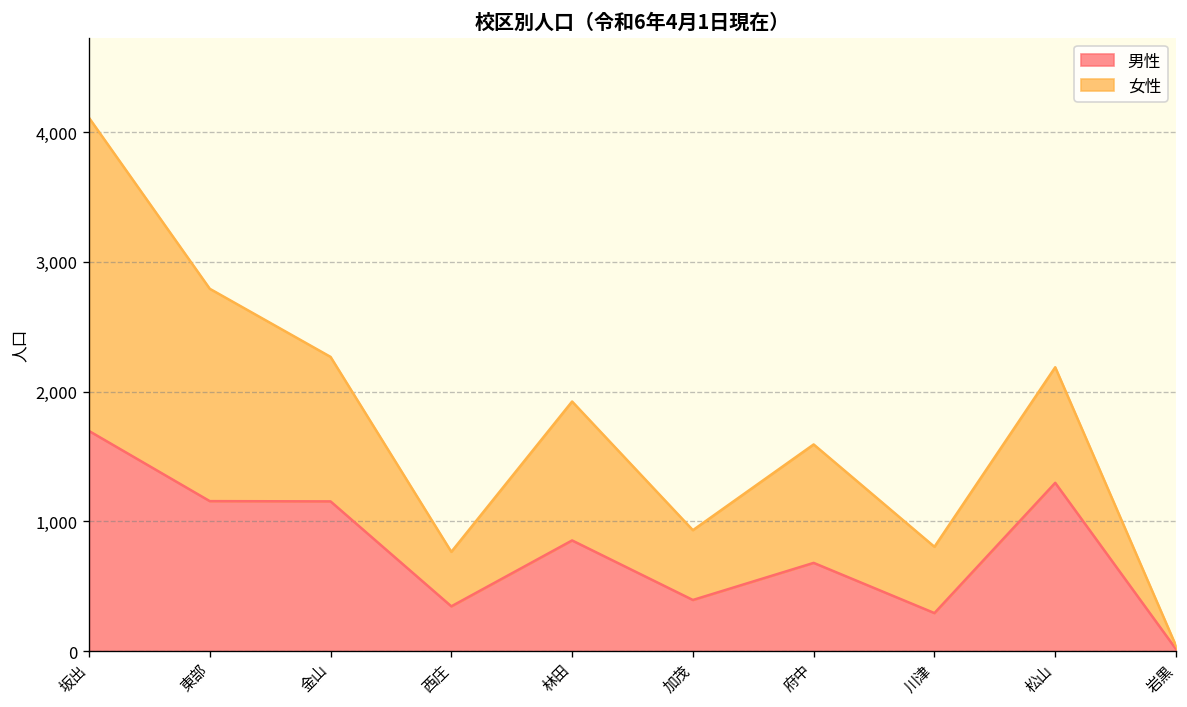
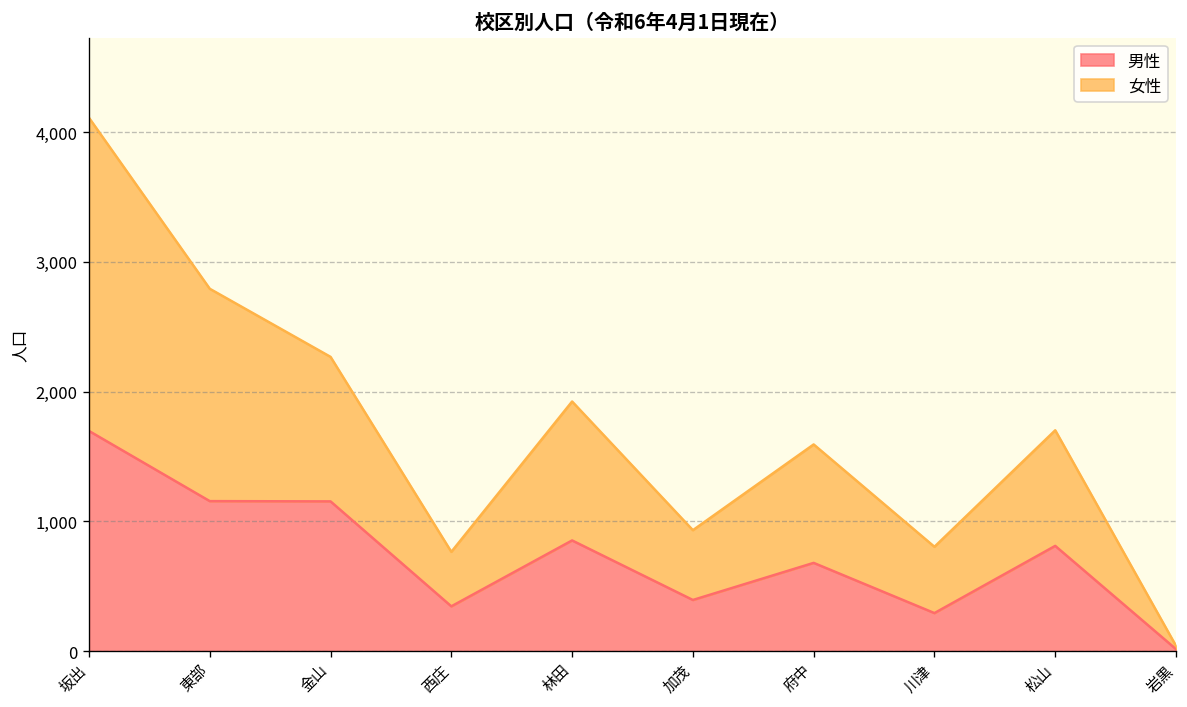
男性, 松山: 1,300 -> 810
